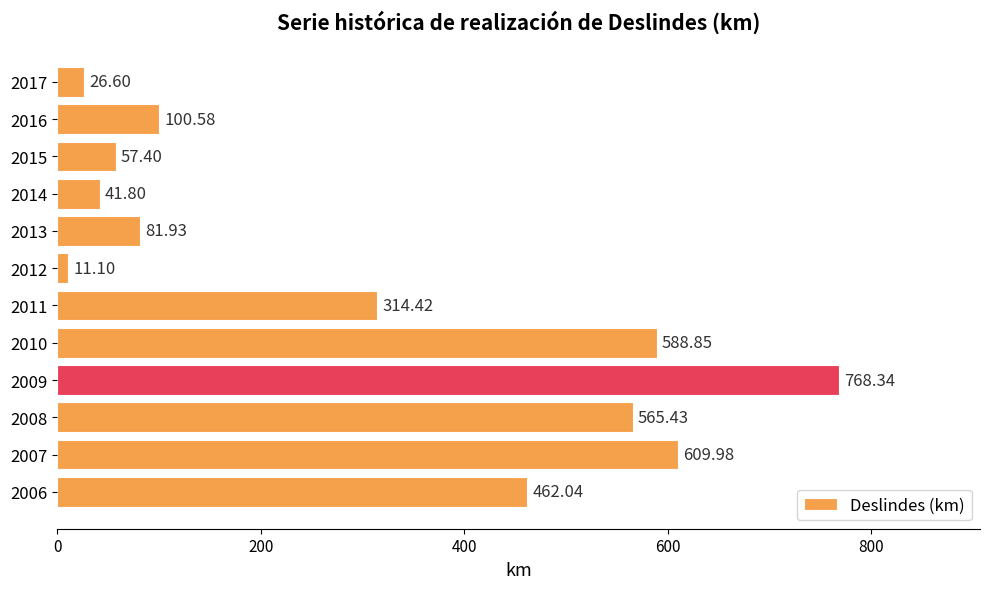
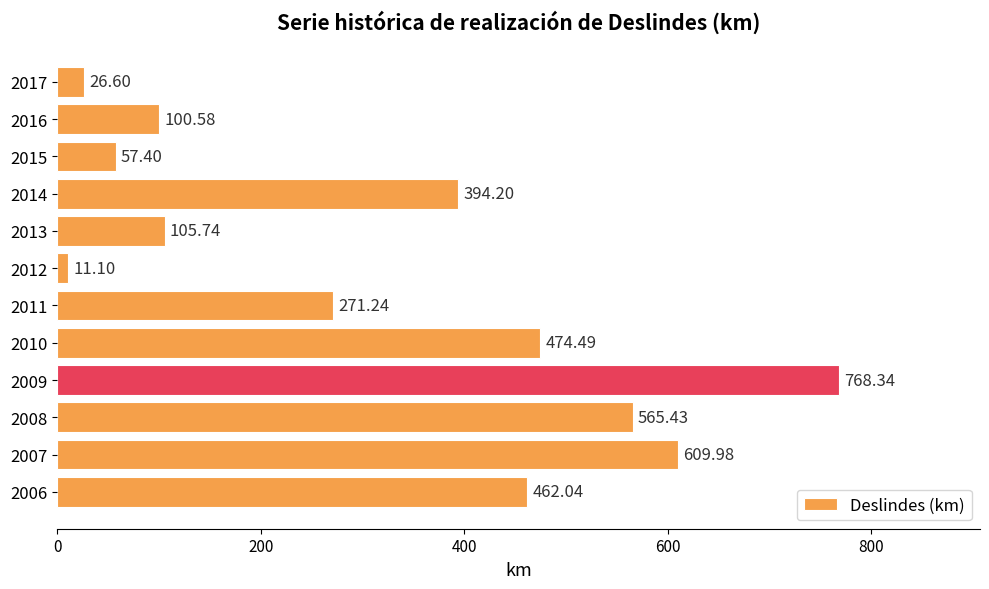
2014: 41.80 -> 394.20
2013: 81.93 -> 105.74
2011: 314.42 -> 271.24
2010: 588.85 -> 474.49
